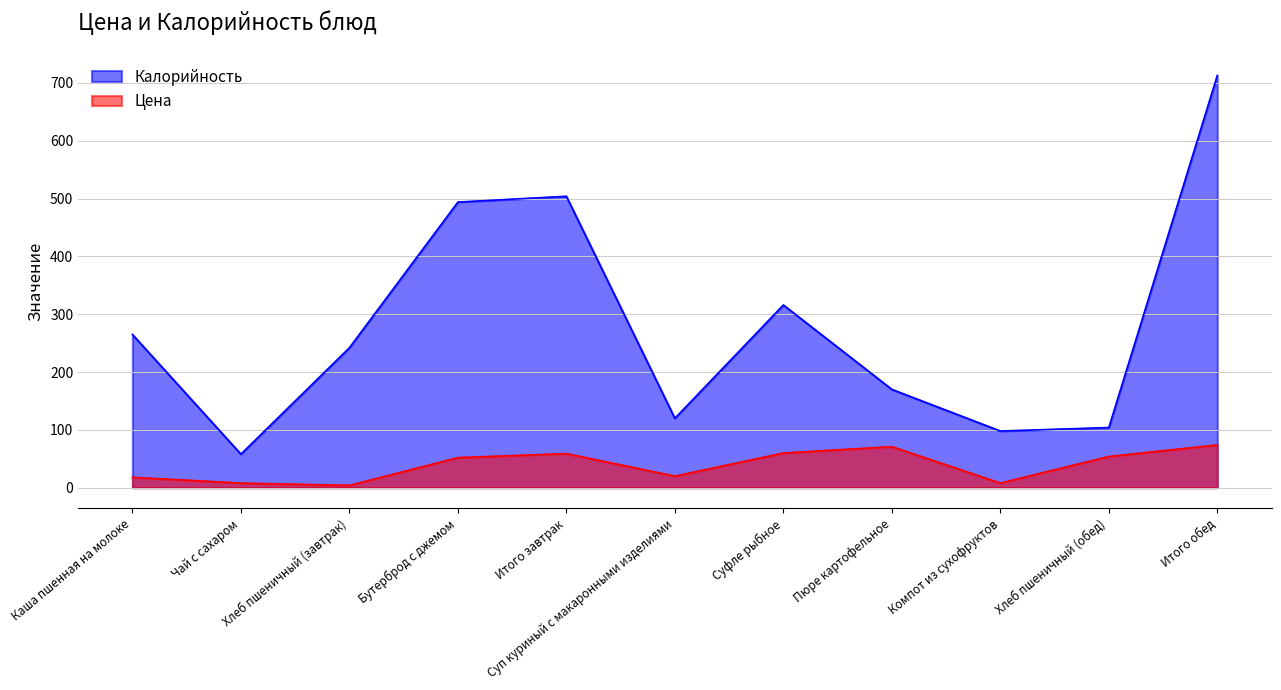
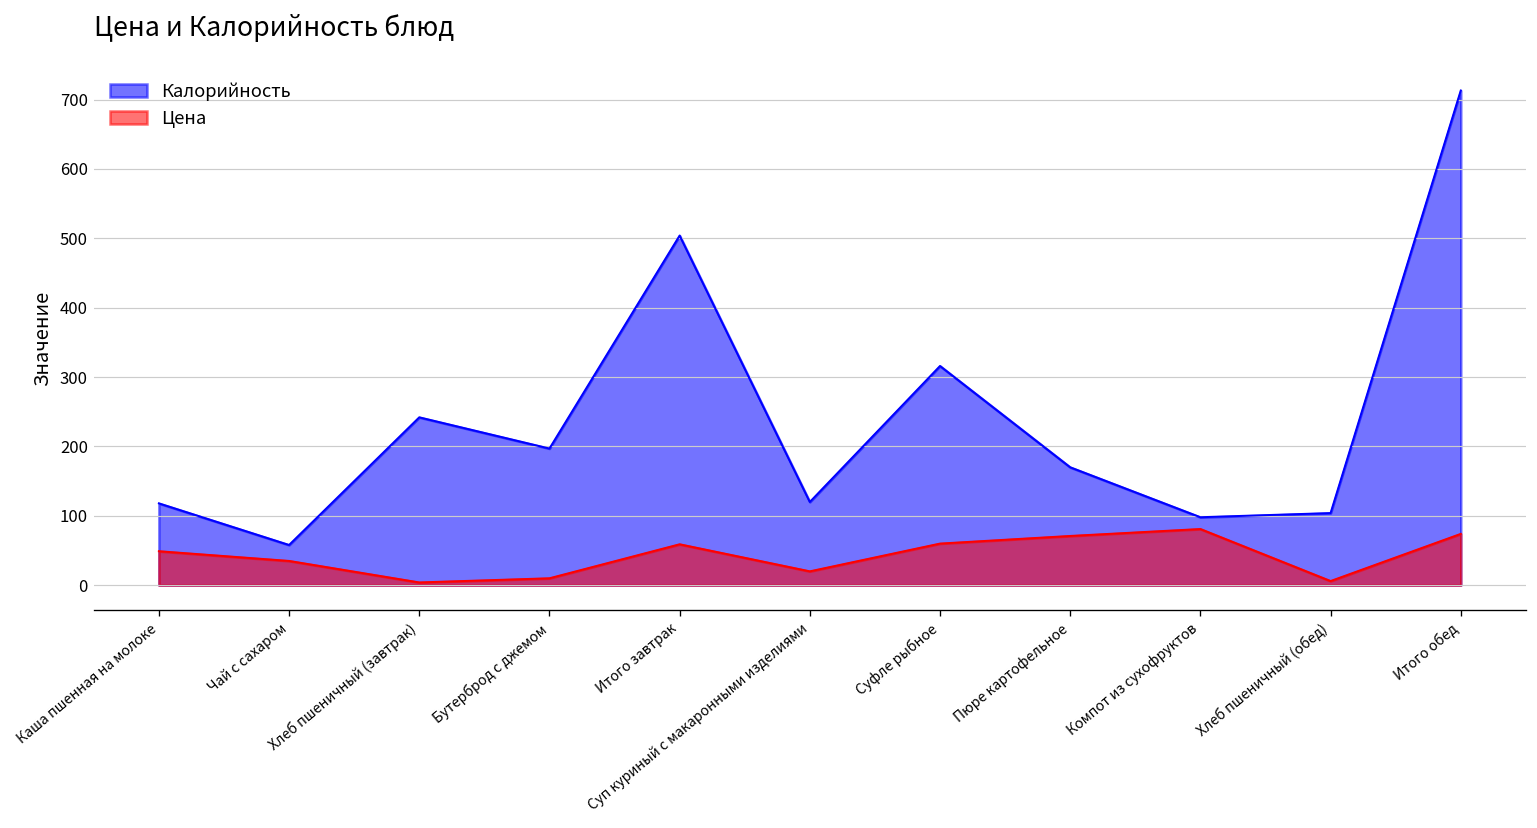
Калорийность, Каша пшенная на молоке: 270 -> 120
Цена, Каша пшенная на молоке: 20 -> 50
Цена, Чай с сахаром: 10 -> 40
Калорийность, Бутерброд с джемом: 490 -> 200
Цена, Бутерброд с джемом: 50 -> 10
Цена, Компот из сухофруктов: 10 -> 80
Цена, Хлеб пшеничный (обед): 50 -> 10
